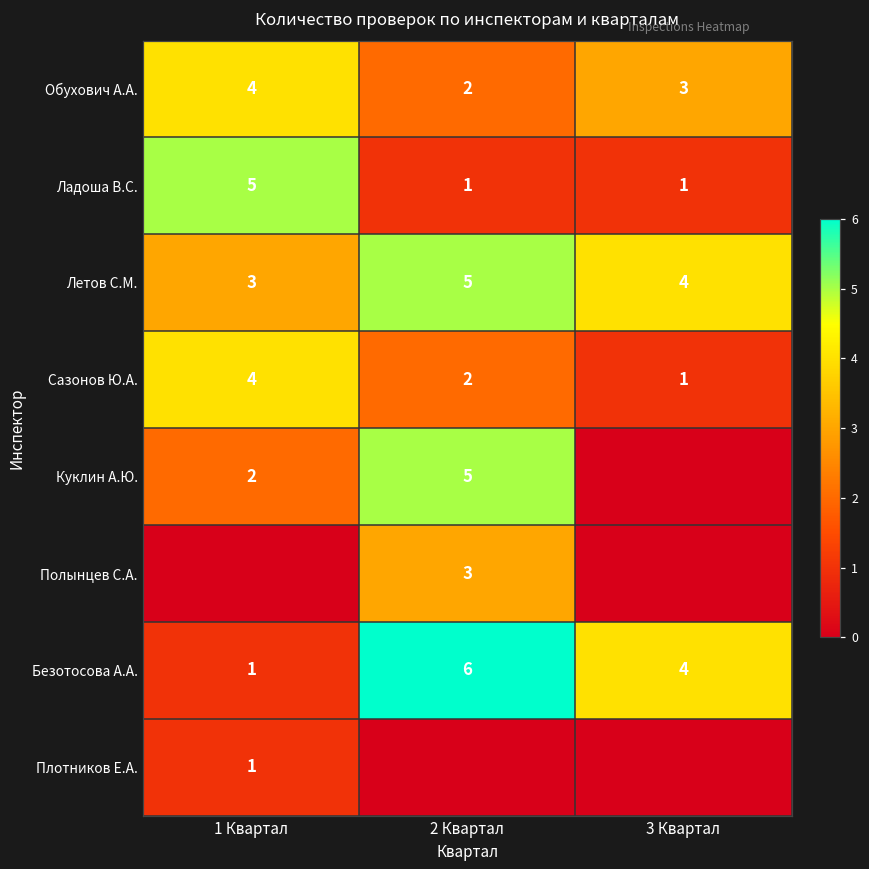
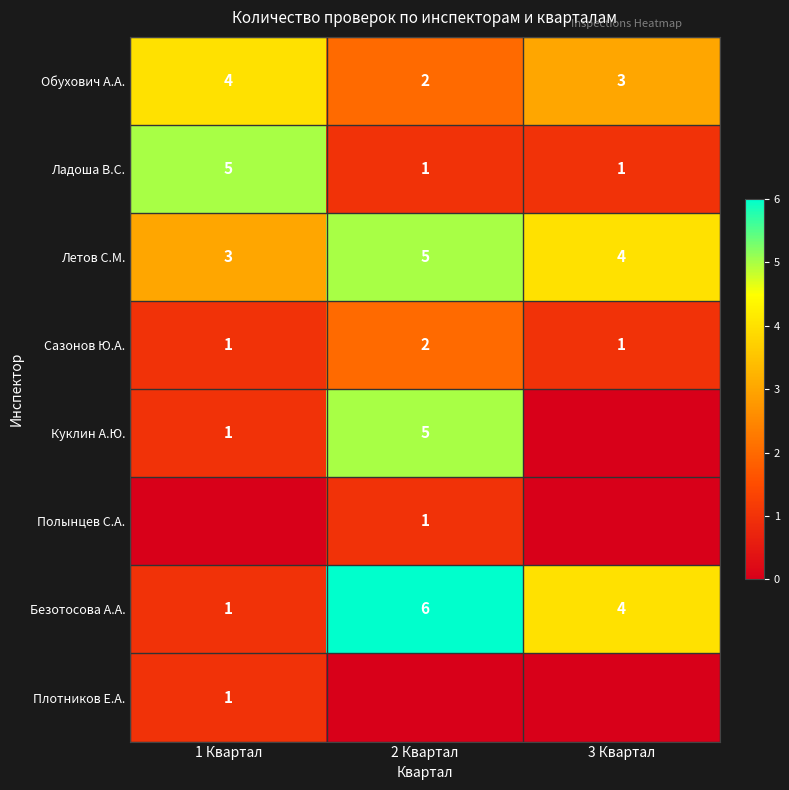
Сазонов Ю.А., 1 Квартал: 4 -> 1
Куклин А.Ю., 1 Квартал: 2 -> 1
Полынцев С.А., 2 Квартал: 3 -> 1
